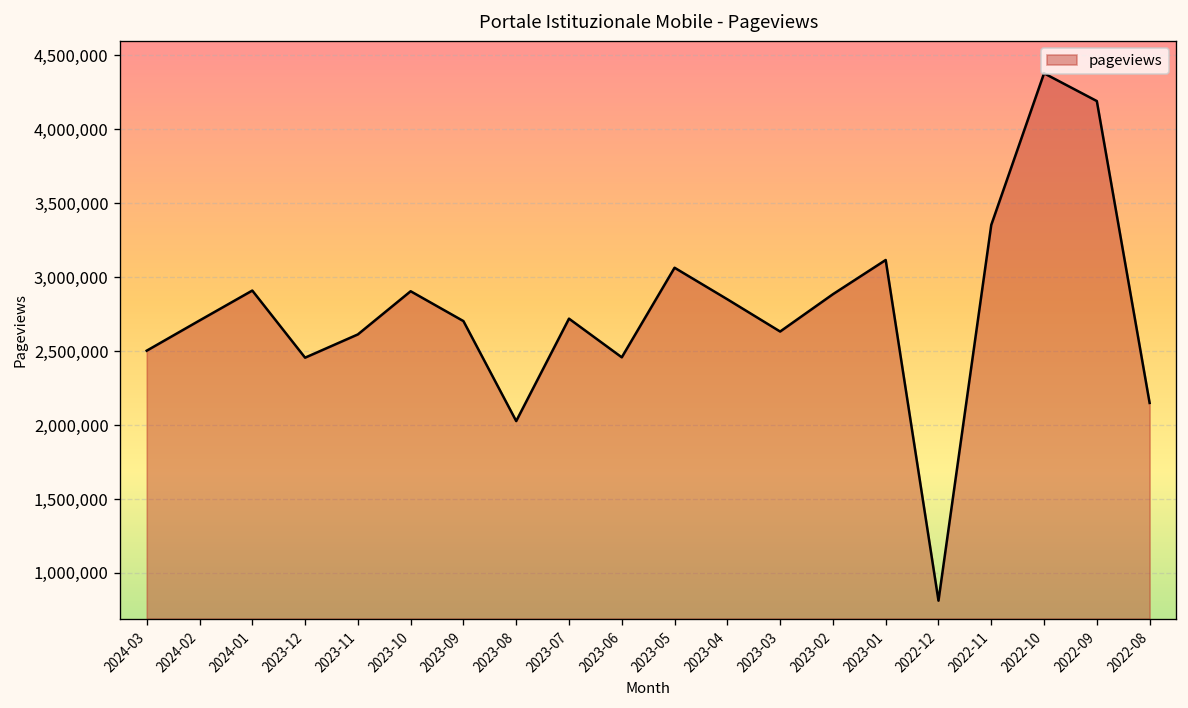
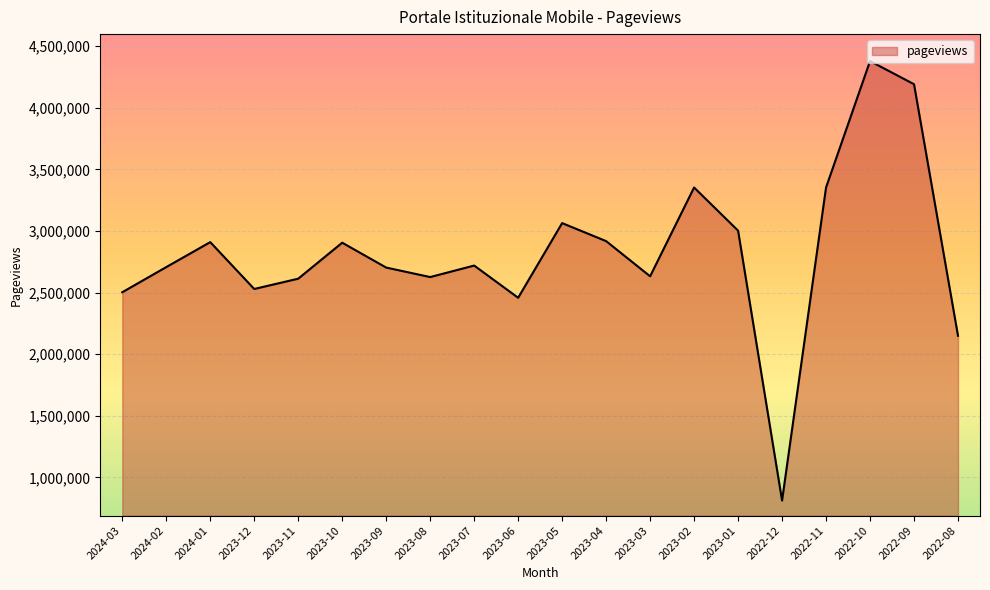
2023-12: 2,460,000 -> 2,530,000
2023-08: 2,030,000 -> 2,630,000
2023-04: 2,850,000 -> 2,920,000
2023-02: 2,880,000 -> 3,350,000
2023-01: 3,120,000 -> 3,000,000
